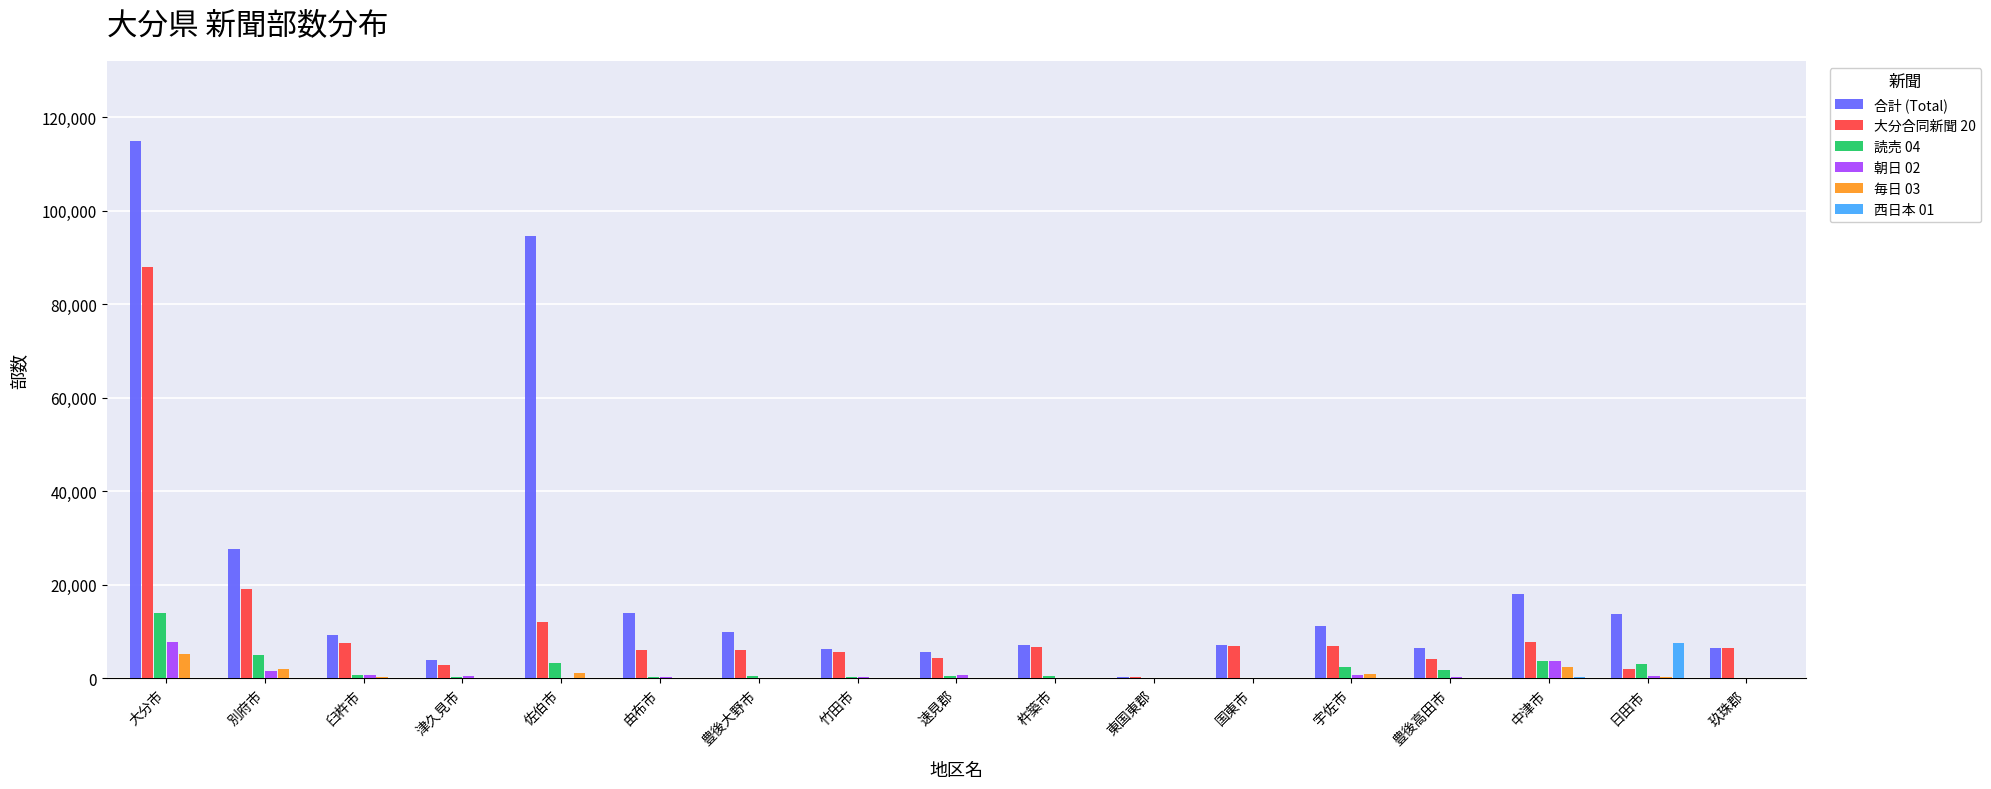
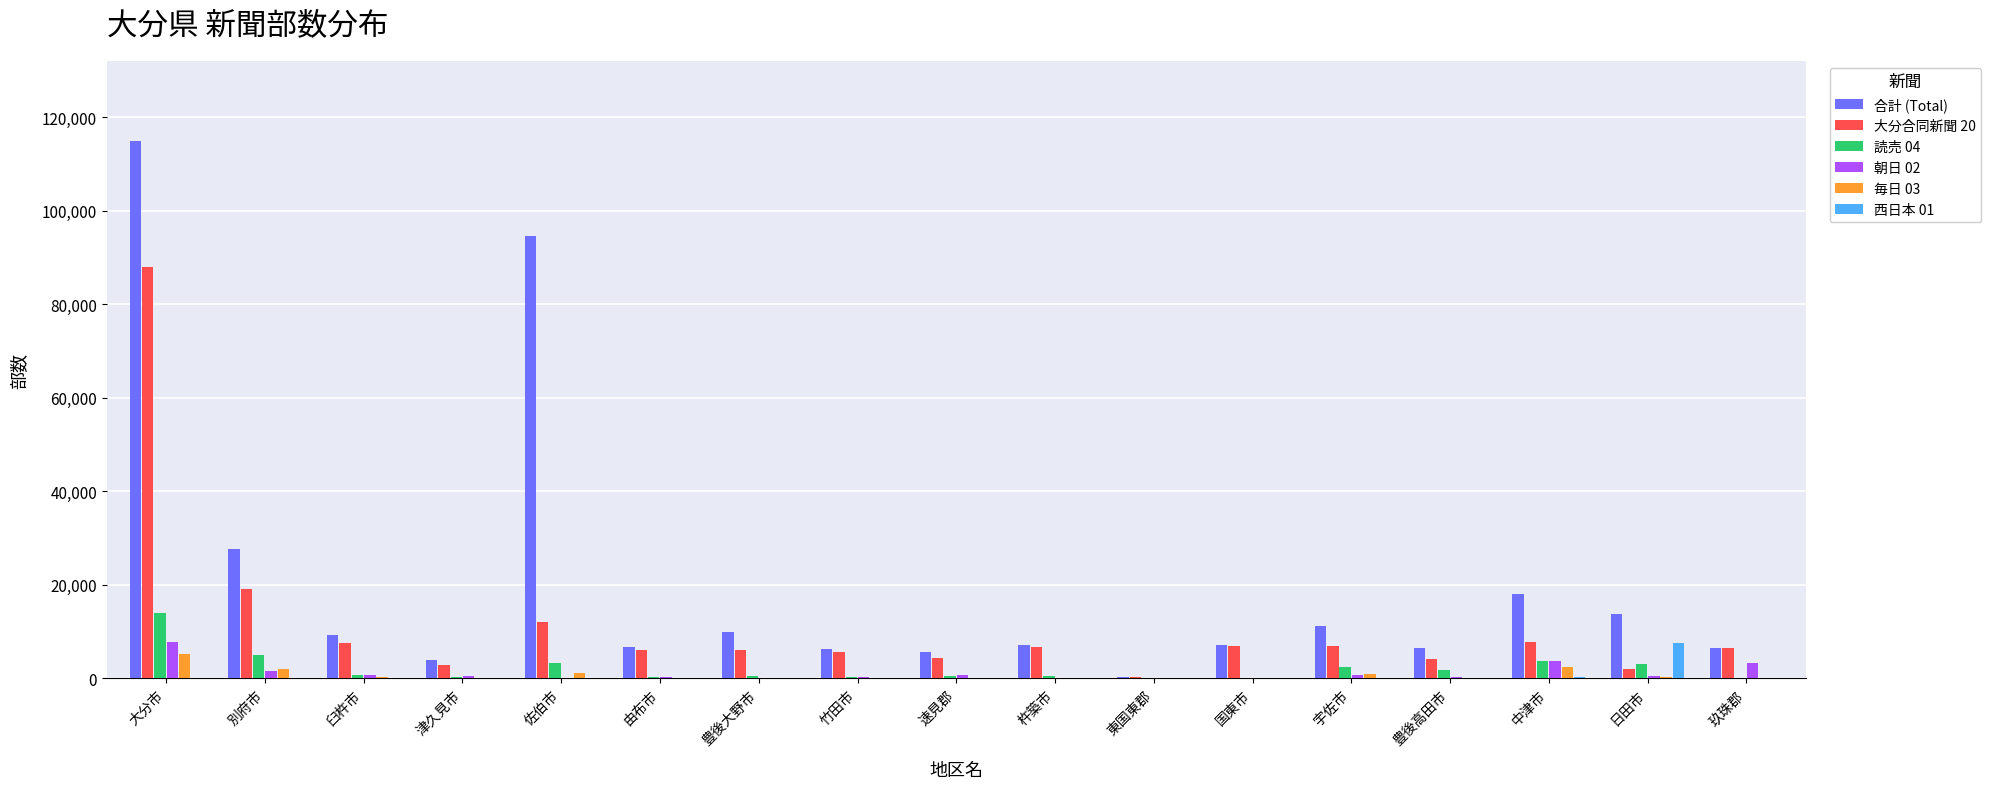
合計 (Total), 由布市: 14,000 -> 7,000
朝日 02, 玖珠郡: 0 -> 3,000
